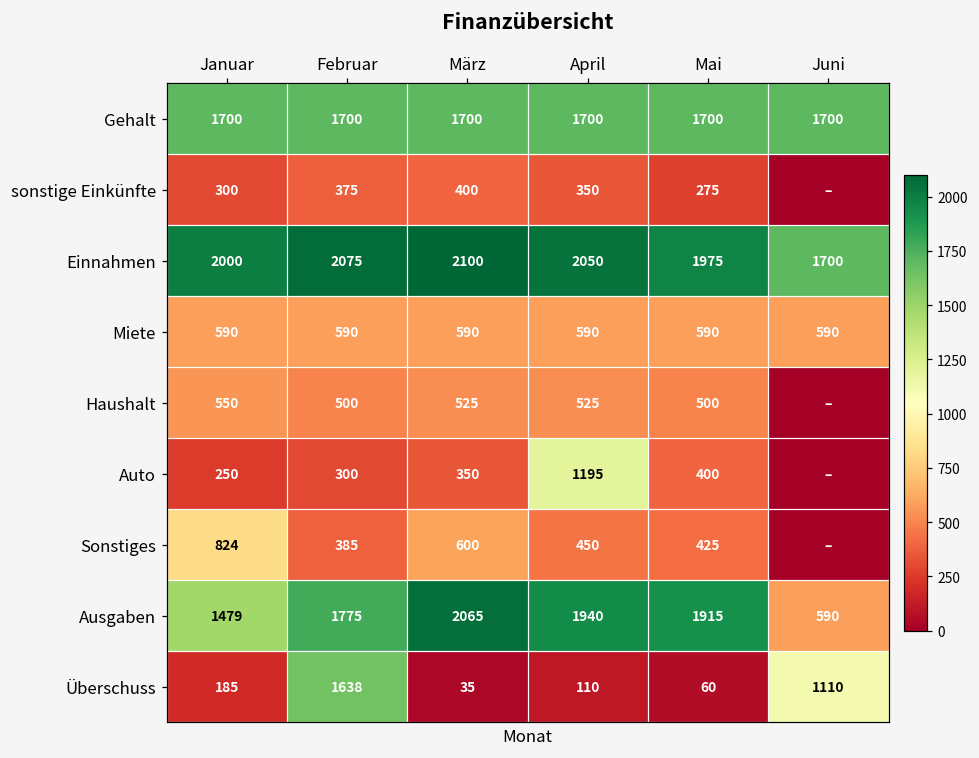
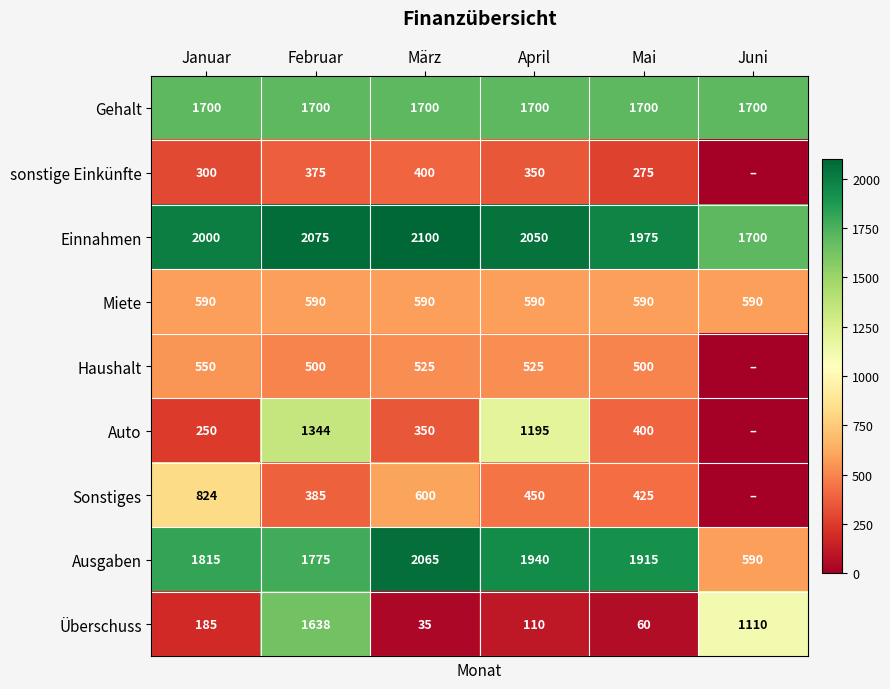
Auto, Februar: 300 -> 1344
Ausgaben, Januar: 1479 -> 1815
